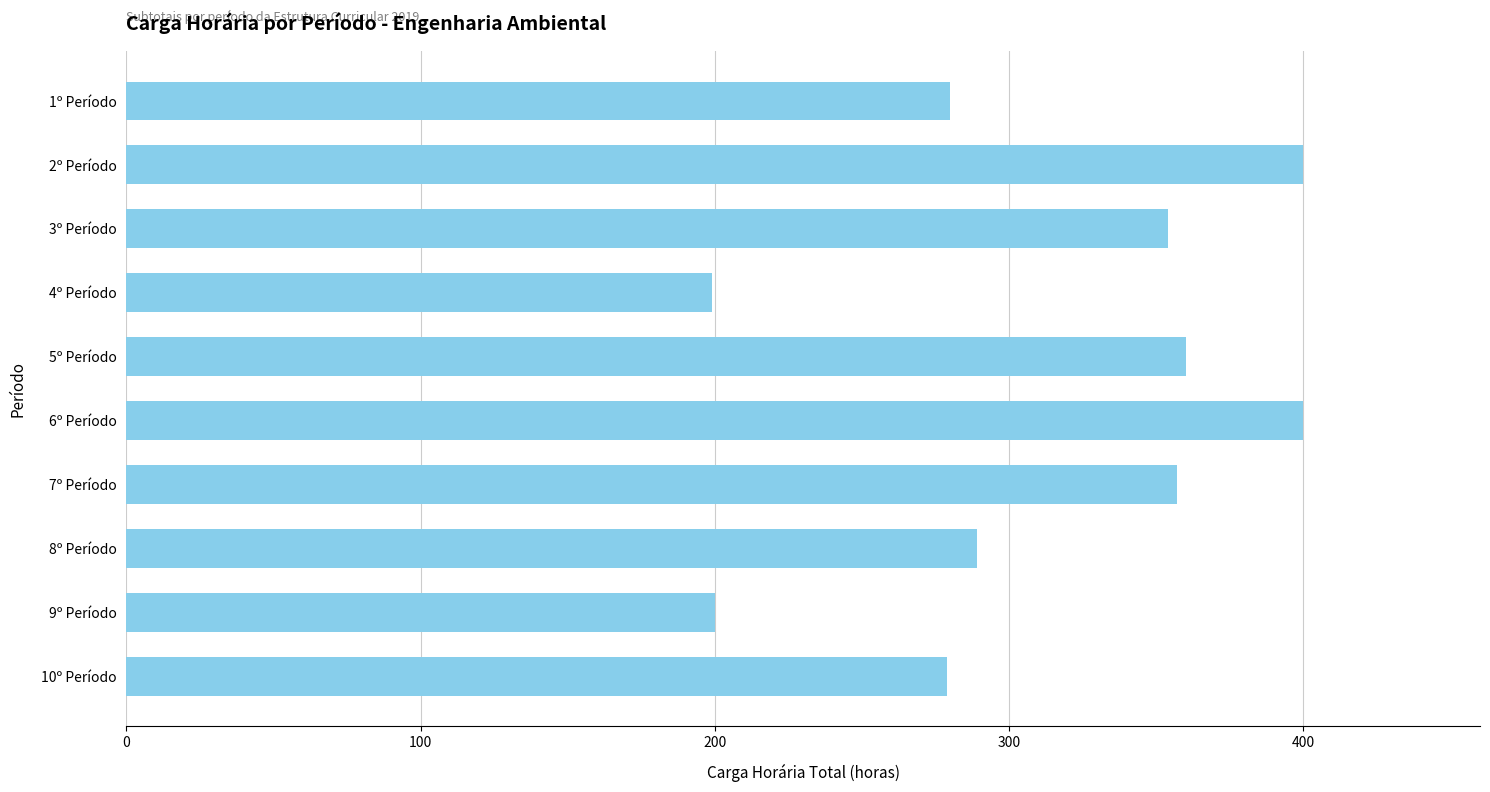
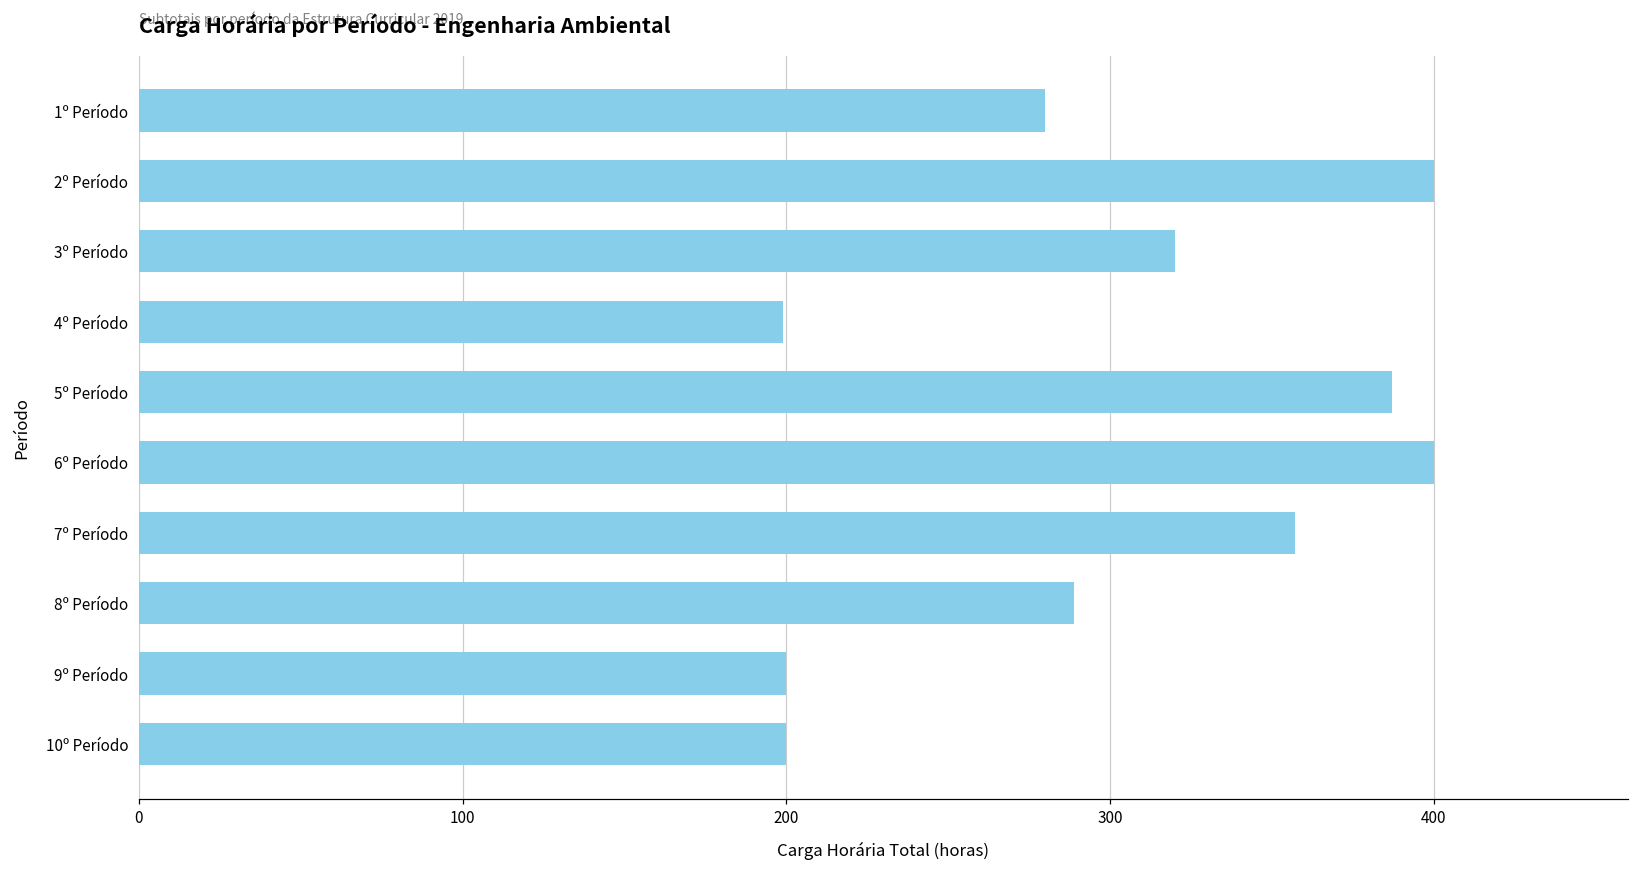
3º Período: 354 -> 320
5º Período: 360 -> 387
10º Período: 279 -> 200
